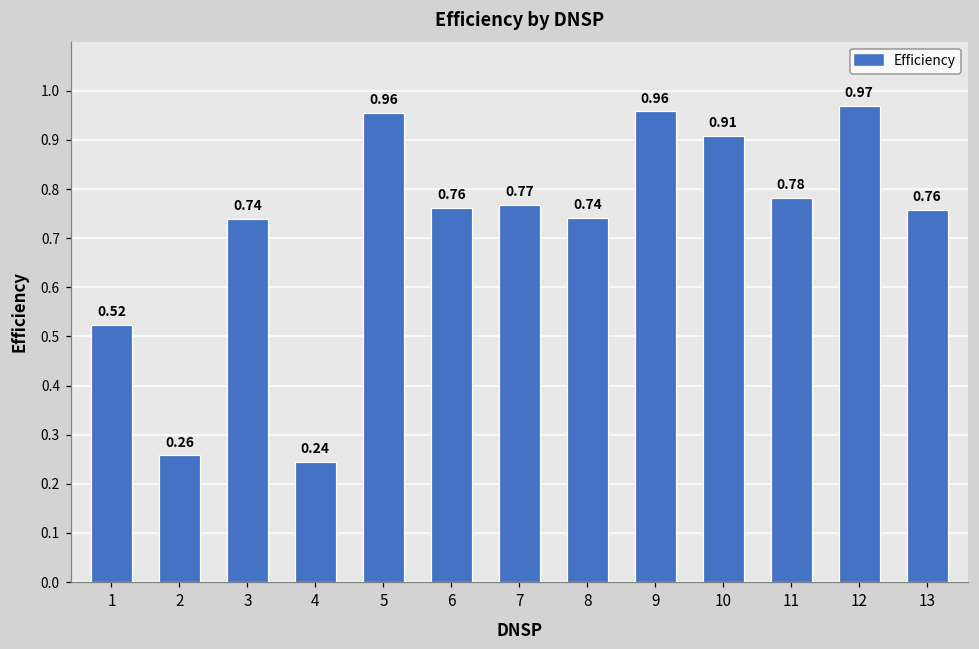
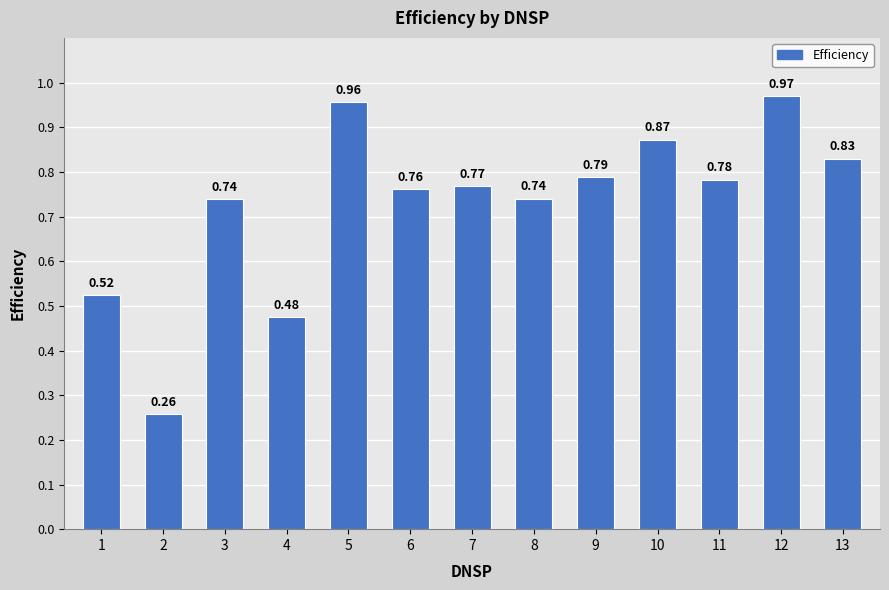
4: 0.24 -> 0.48
9: 0.96 -> 0.79
10: 0.91 -> 0.87
13: 0.76 -> 0.83
